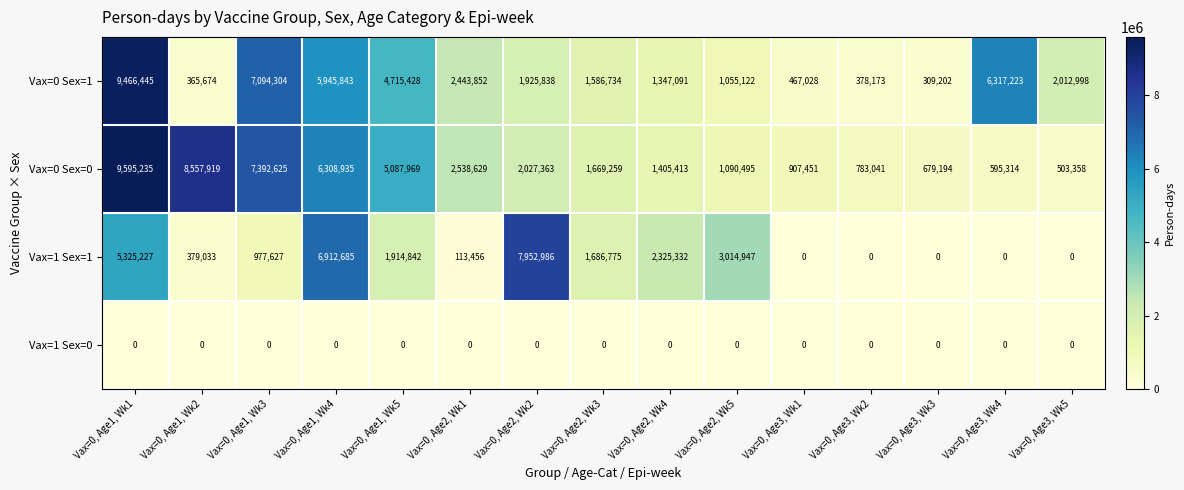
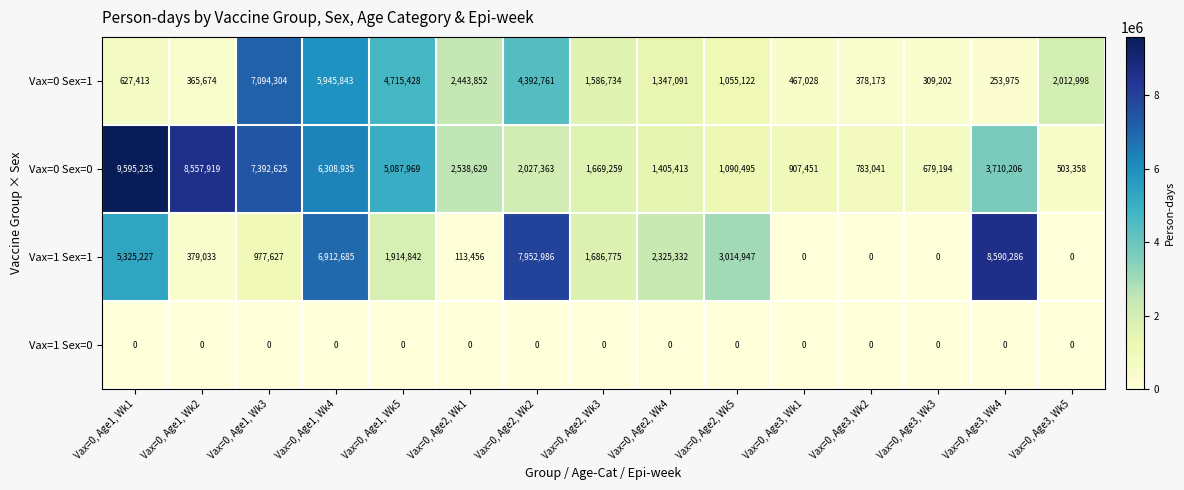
Vax=0 Sex=1, Vax=0, Age1, Wk1: 9,466,445 -> 627,413
Vax=0 Sex=1, Vax=0, Age2, Wk2: 1,925,838 -> 4,392,761
Vax=0 Sex=1, Vax=0, Age3, Wk4: 6,317,223 -> 253,975
Vax=0 Sex=0, Vax=0, Age3, Wk4: 595,314 -> 3,710,206
Vax=1 Sex=1, Vax=0, Age3, Wk4: 0 -> 8,590,286
